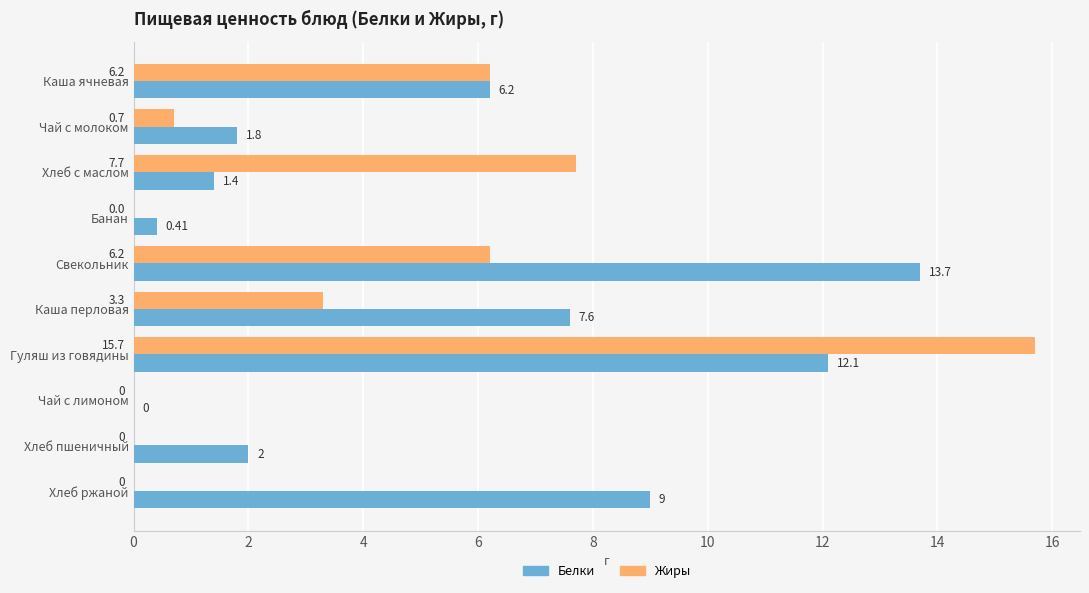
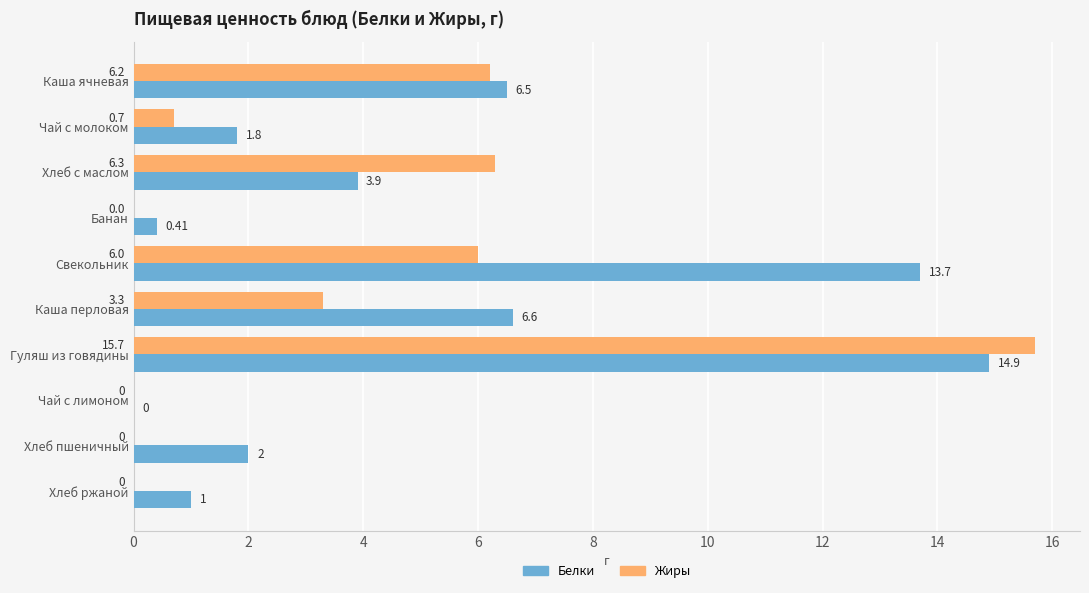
Белки, Каша ячневая: 6.2 -> 6.5
Жиры, Хлеб с маслом: 7.7 -> 6.3
Белки, Хлеб с маслом: 1.4 -> 3.9
Жиры, Свекольник: 6.2 -> 6.0
Белки, Каша перловая: 7.6 -> 6.6
Белки, Гуляш из говядины: 12.1 -> 14.9
Белки, Хлеб ржаной: 9 -> 1
